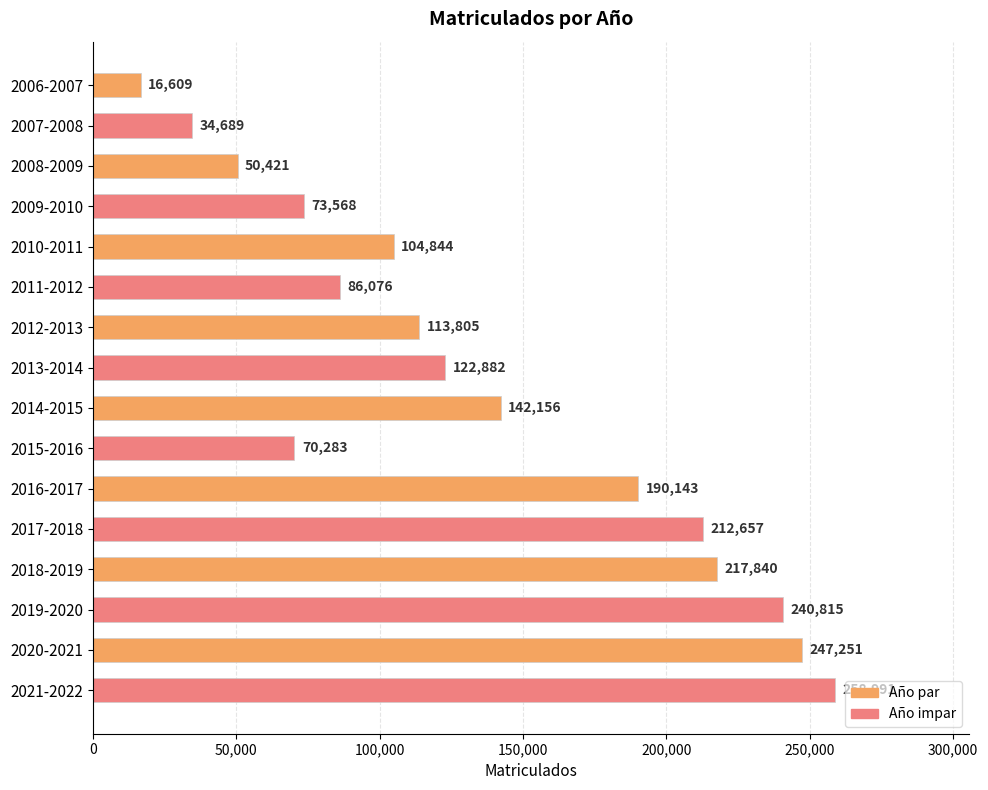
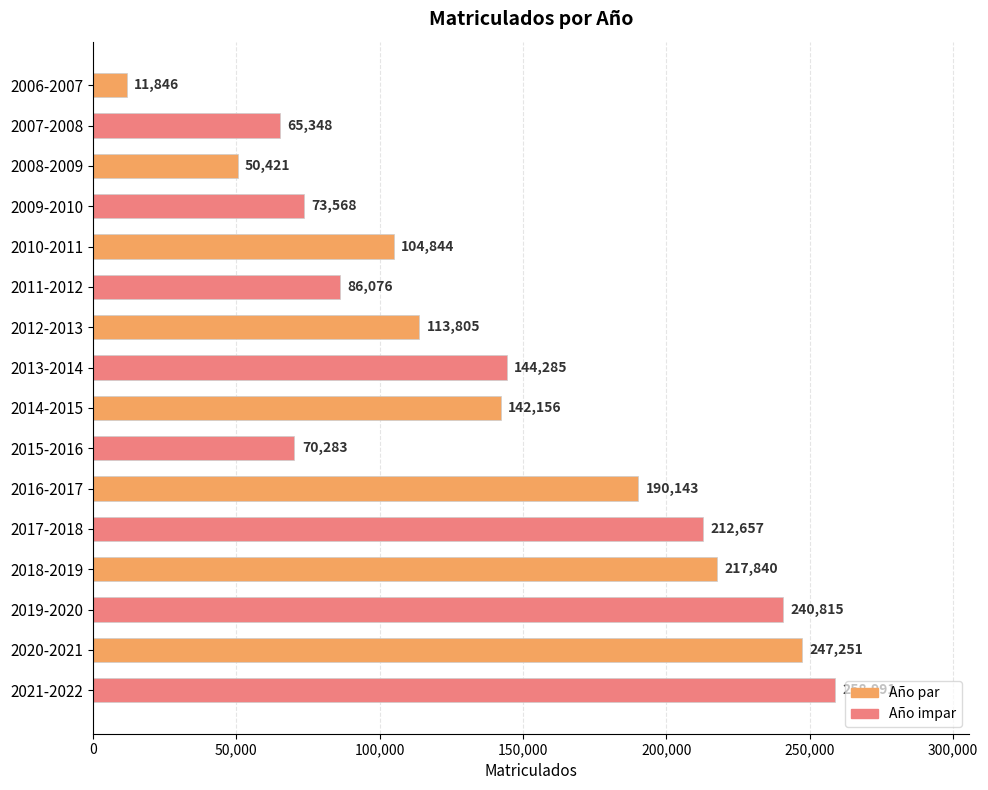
2006-2007: 16,609 -> 11,846
2007-2008: 34,689 -> 65,348
2013-2014: 122,882 -> 144,285
